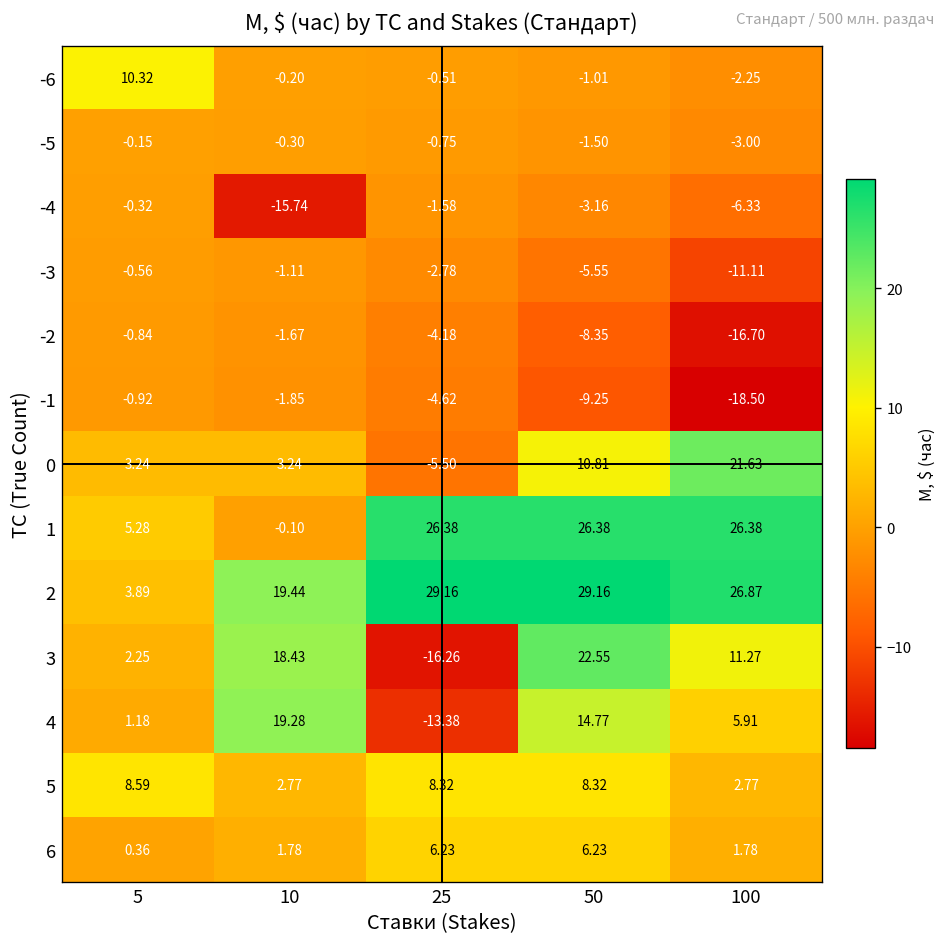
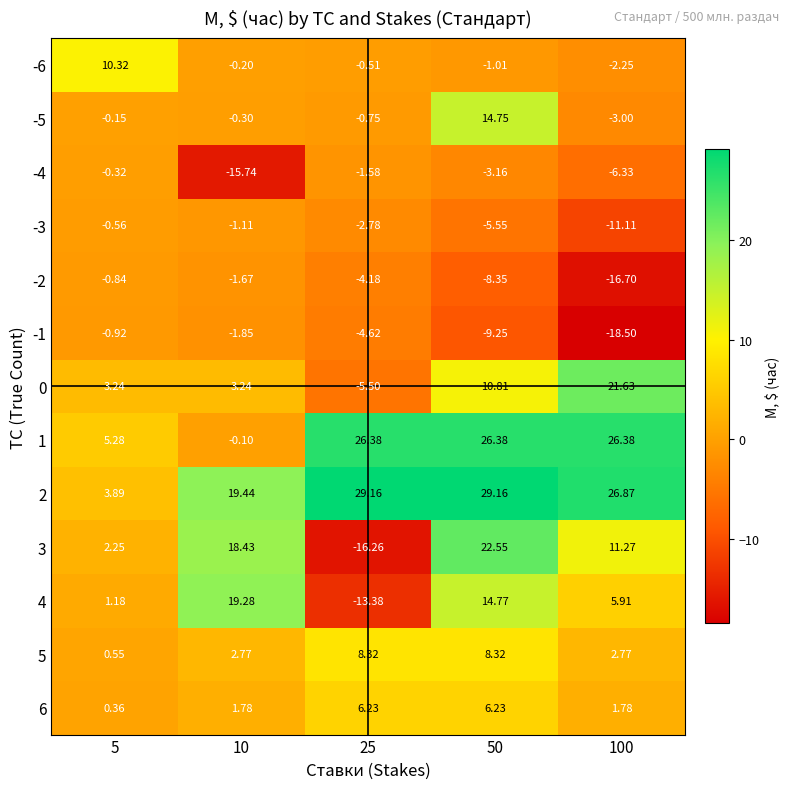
-5, 50: -1.50 -> 14.75
5, 5: 8.59 -> 0.55
